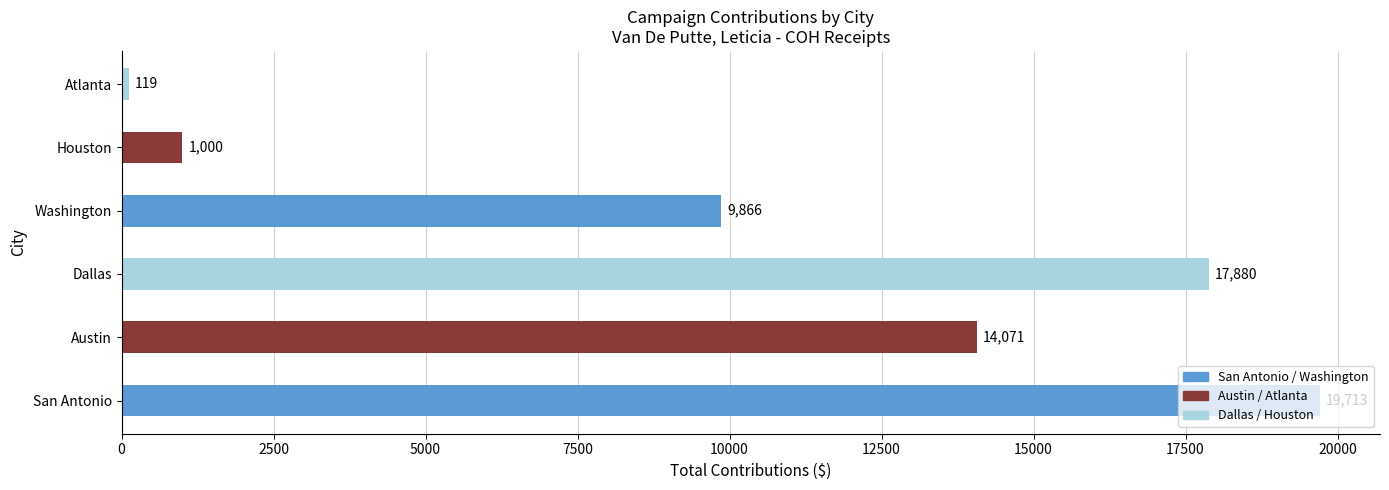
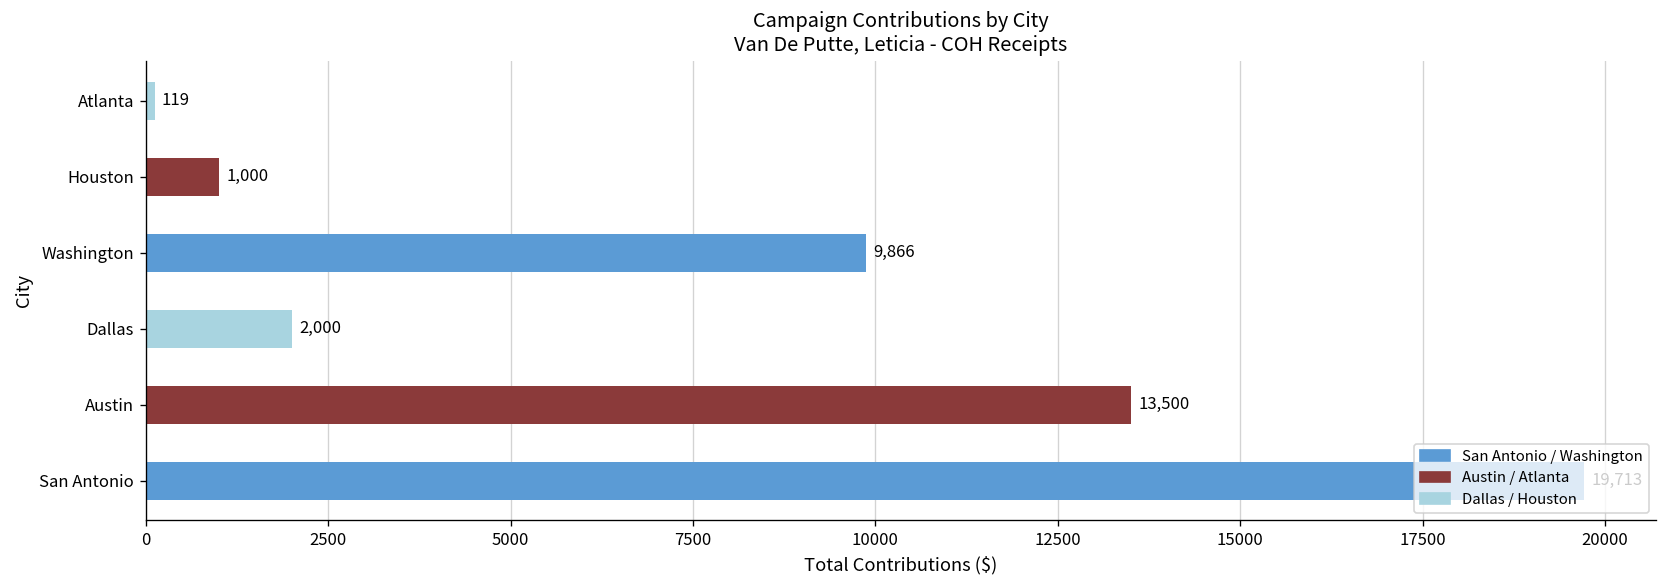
Dallas: 17,880 -> 2,000
Austin: 14,071 -> 13,500
